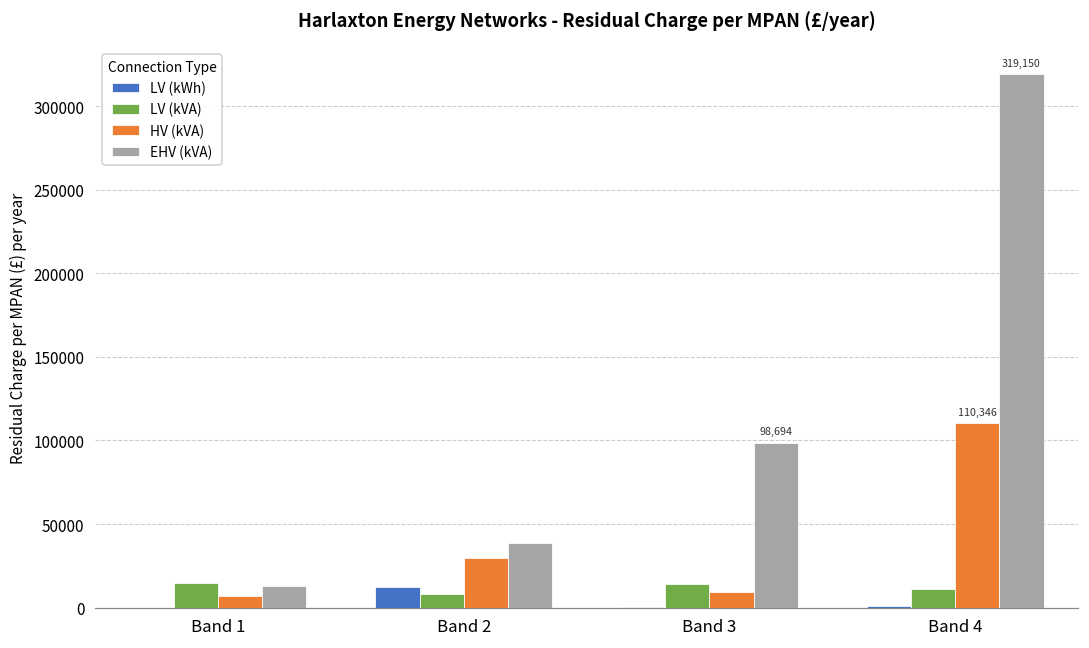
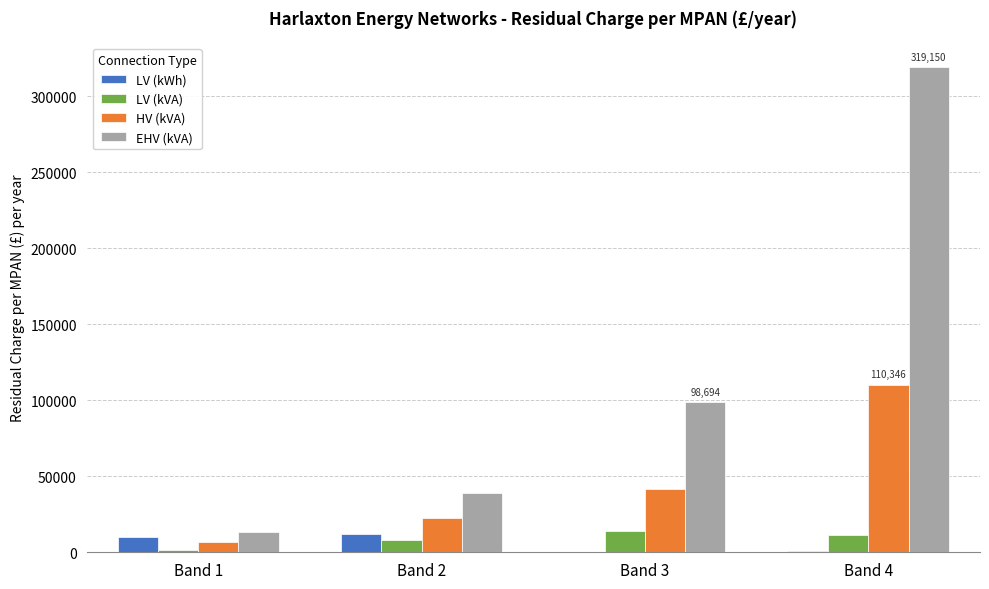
LV (kWh), Band 1: 0 -> 10000
LV (kVA), Band 1: 15000 -> 1000
HV (kVA), Band 2: 29000 -> 23000
HV (kVA), Band 3: 9000 -> 42000
